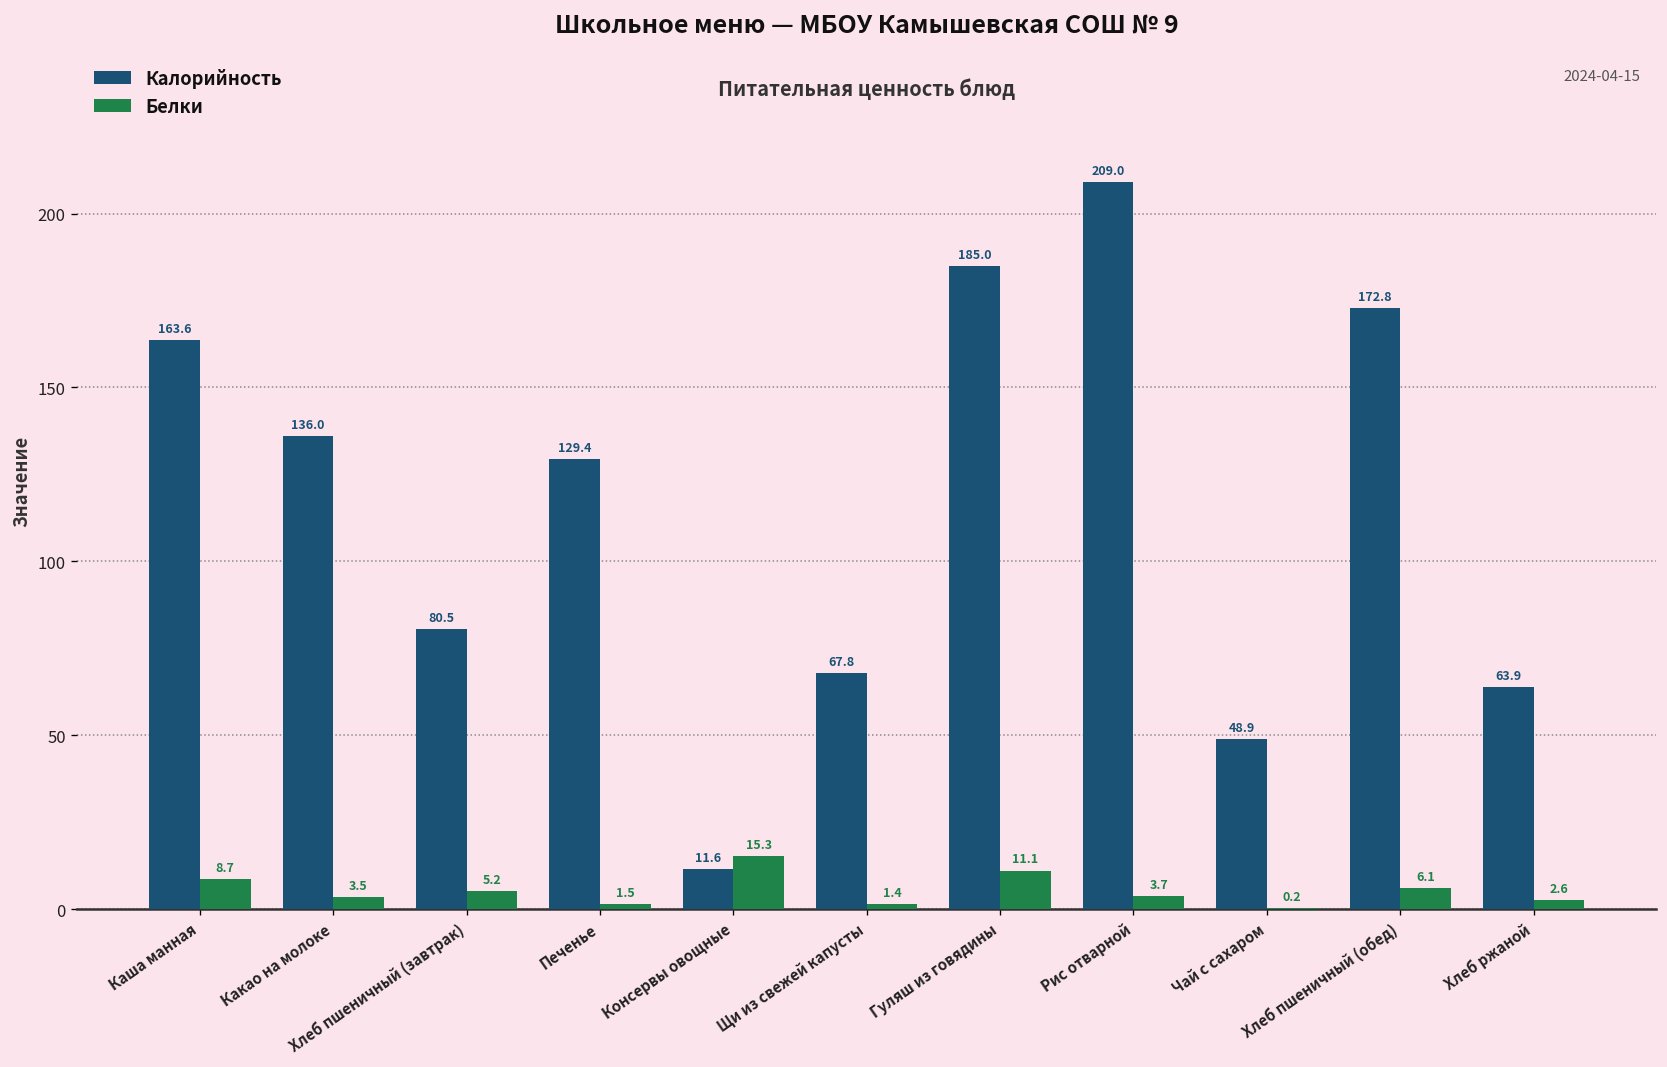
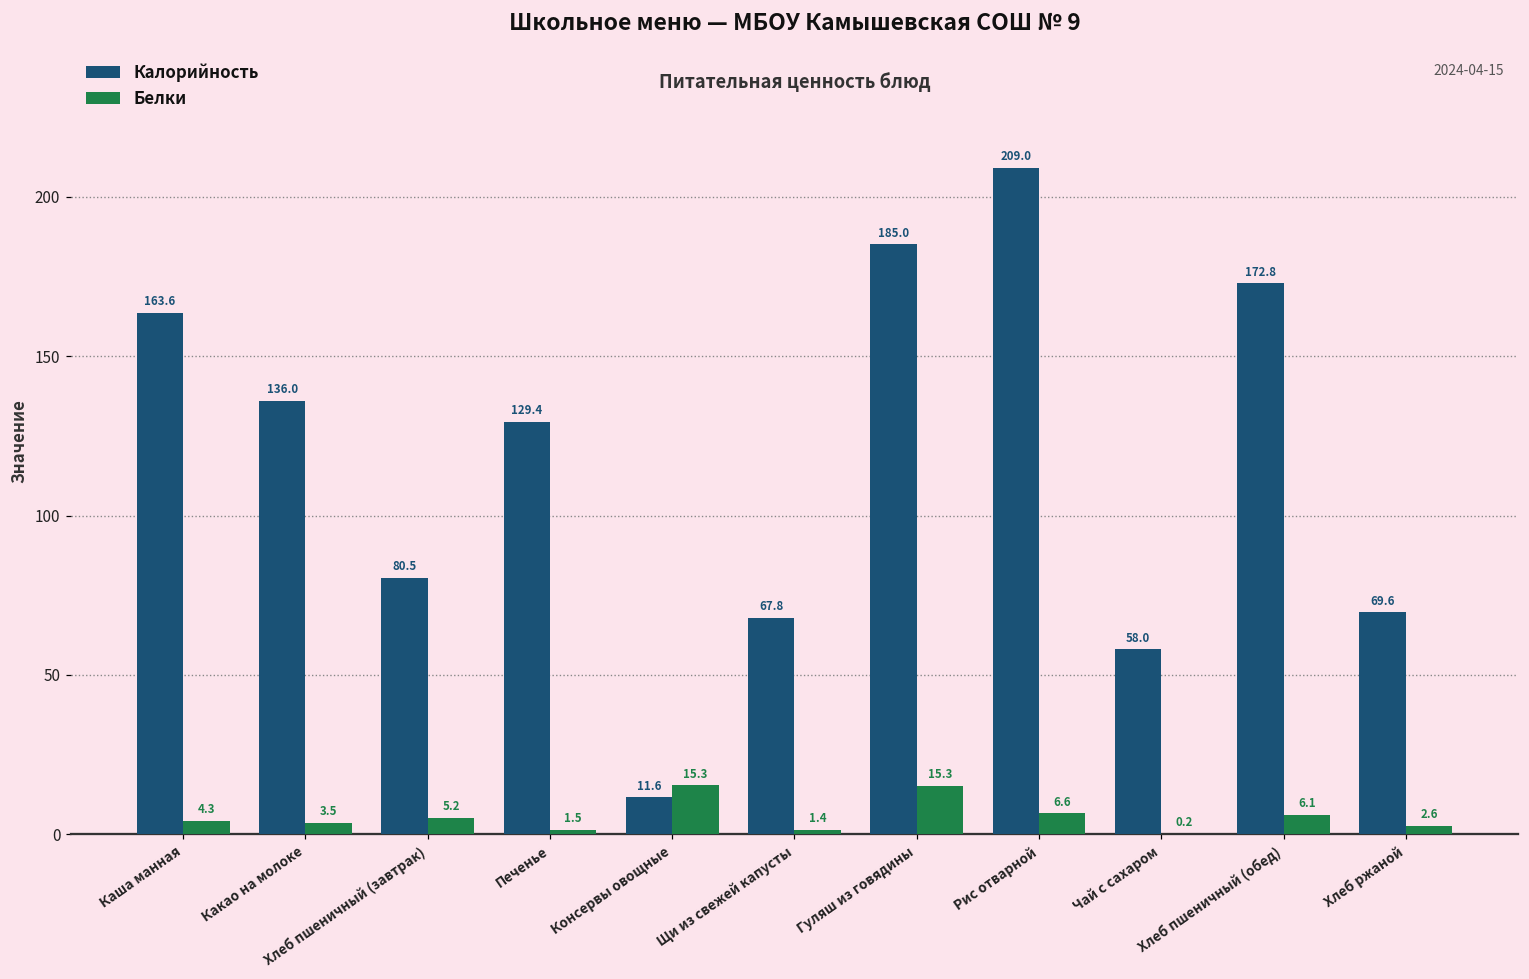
Белки, Каша манная: 8.7 -> 4.3
Белки, Гуляш из говядины: 11.1 -> 15.3
Белки, Рис отварной: 3.7 -> 6.6
Калорийность, Чай с сахаром: 48.9 -> 58.0
Калорийность, Хлеб ржаной: 63.9 -> 69.6
